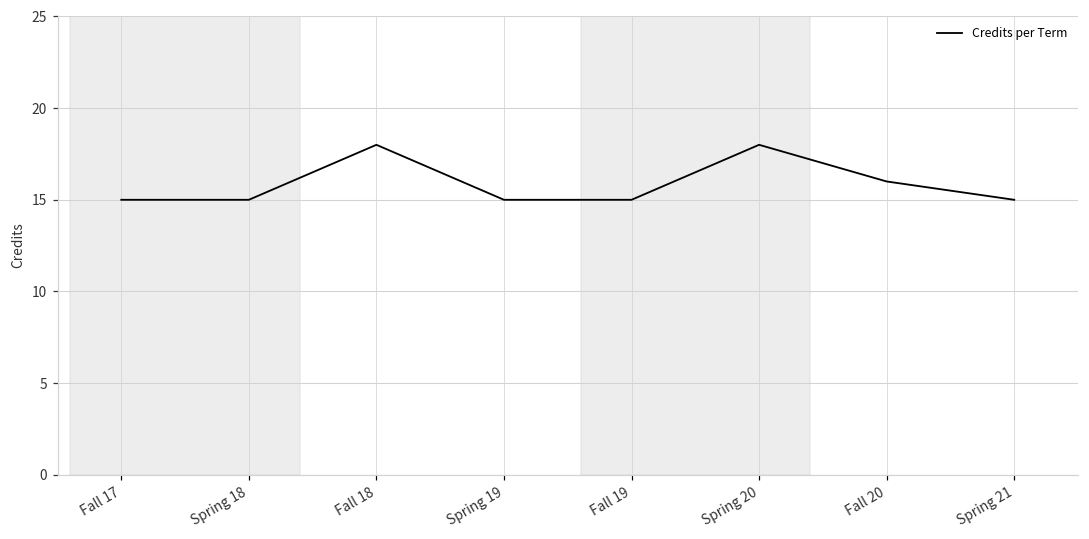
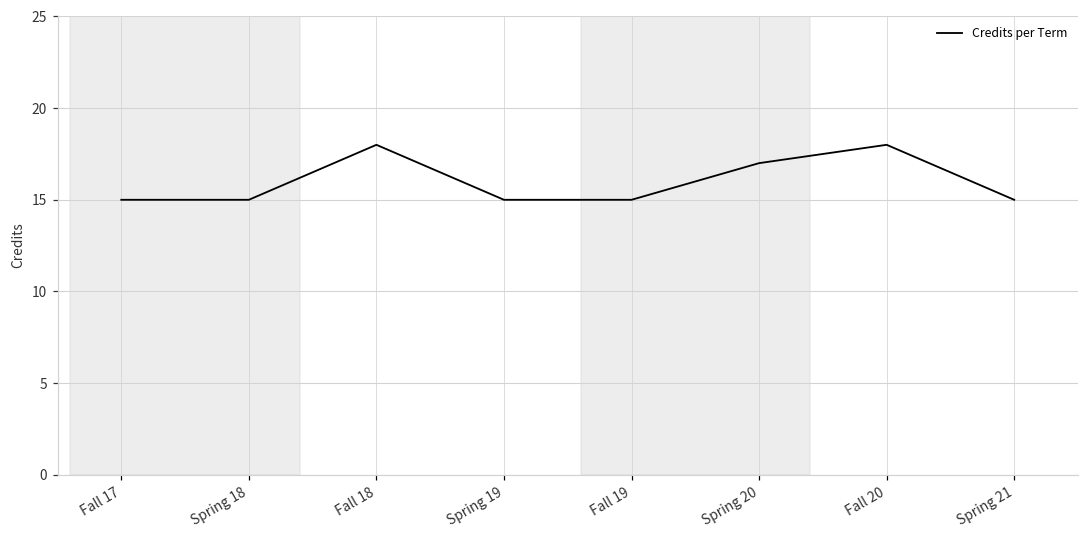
Spring 20: 18 -> 17
Fall 20: 16 -> 18
